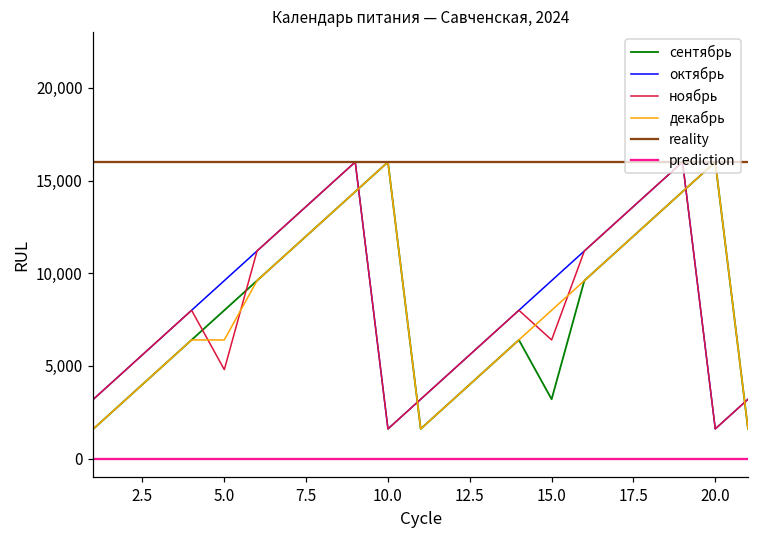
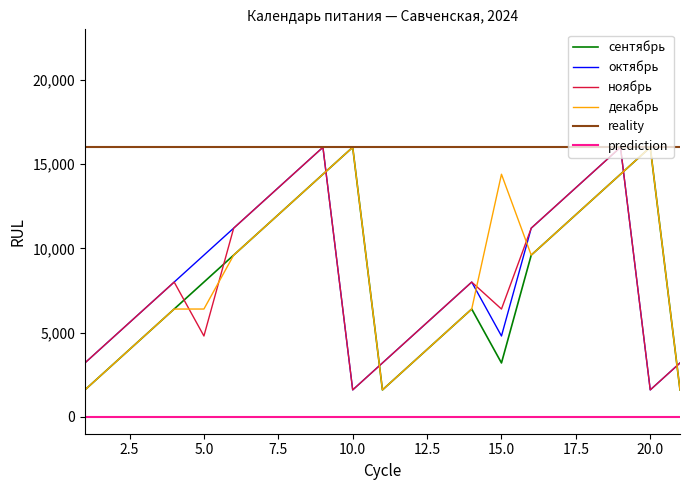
октябрь, 15.0: 9,600 -> 4,800
декабрь, 15.0: 8,000 -> 14,400
